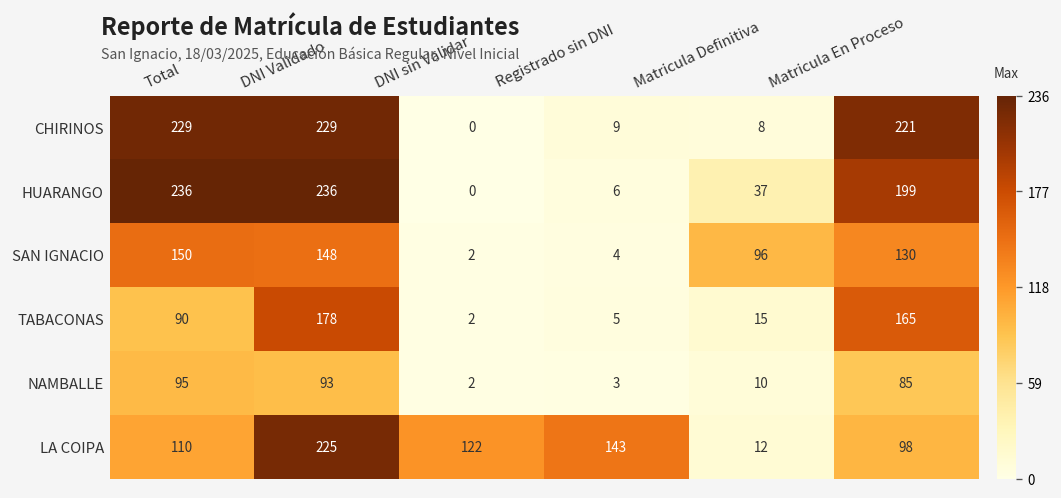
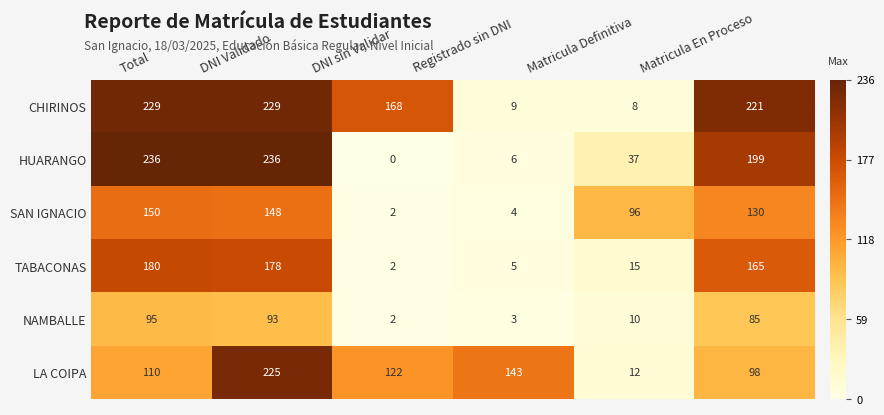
CHIRINOS, DNI sin Validar: 0 -> 168
TABACONAS, Total: 90 -> 180
